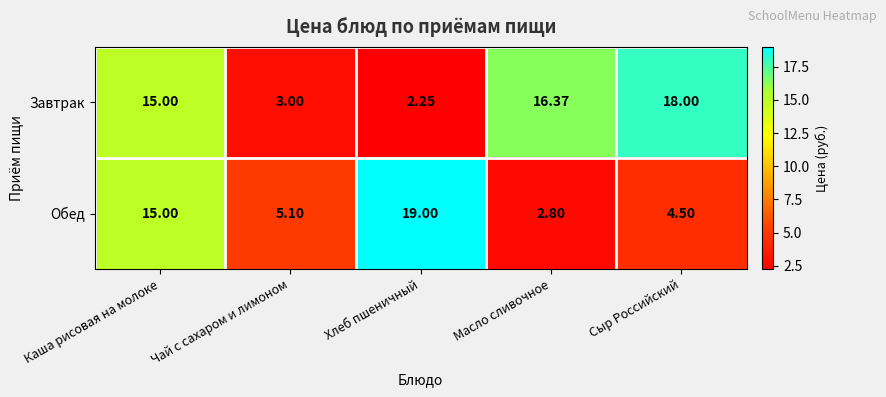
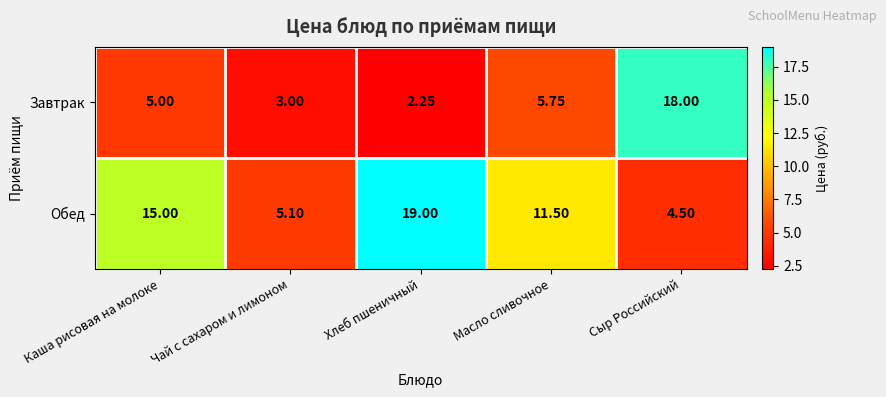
Завтрак, Каша рисовая на молоке: 15.00 -> 5.00
Завтрак, Масло сливочное: 16.37 -> 5.75
Обед, Масло сливочное: 2.80 -> 11.50
